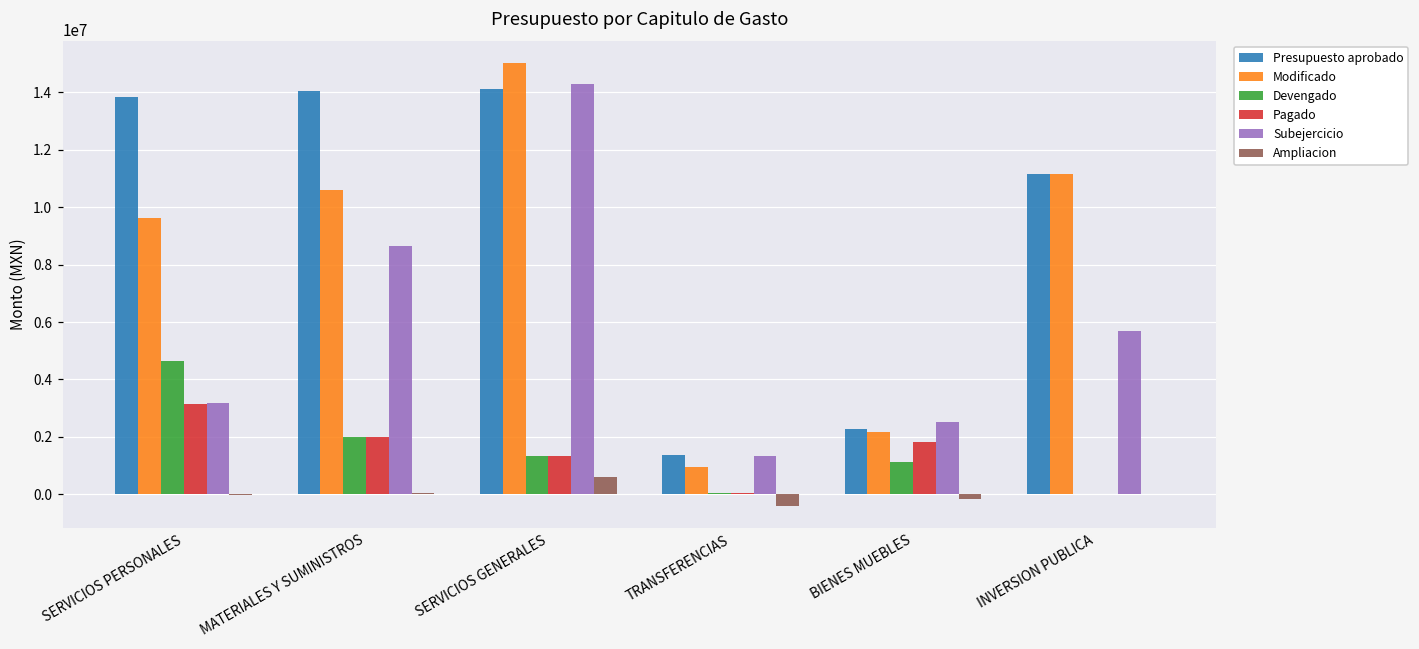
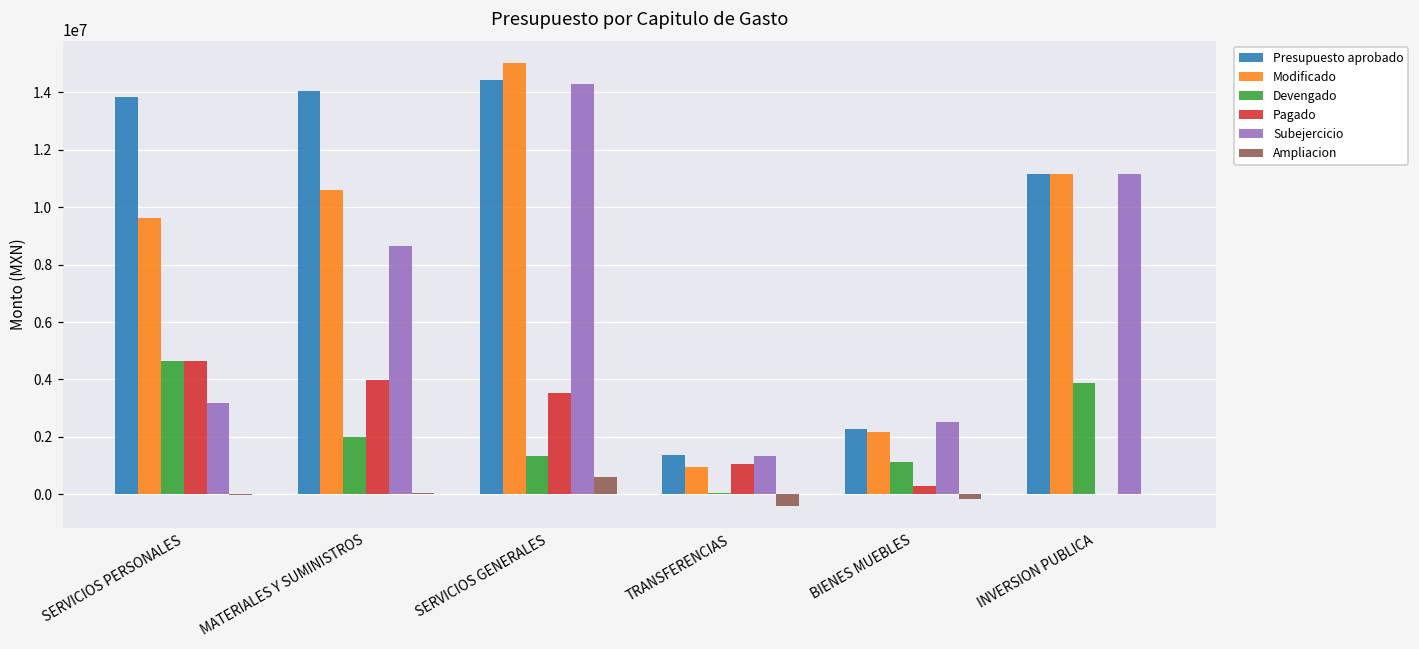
Pagado, SERVICIOS PERSONALES: 3100000 -> 4600000
Pagado, MATERIALES Y SUMINISTROS: 2000000 -> 4000000
Presupuesto aprobado, SERVICIOS GENERALES: 14100000 -> 14400000
Pagado, SERVICIOS GENERALES: 1300000 -> 3500000
Pagado, TRANSFERENCIAS: 100000 -> 1100000
Pagado, BIENES MUEBLES: 1800000 -> 300000
Devengado, INVERSION PUBLICA: 0 -> 3900000
Subejercicio, INVERSION PUBLICA: 5700000 -> 11100000
